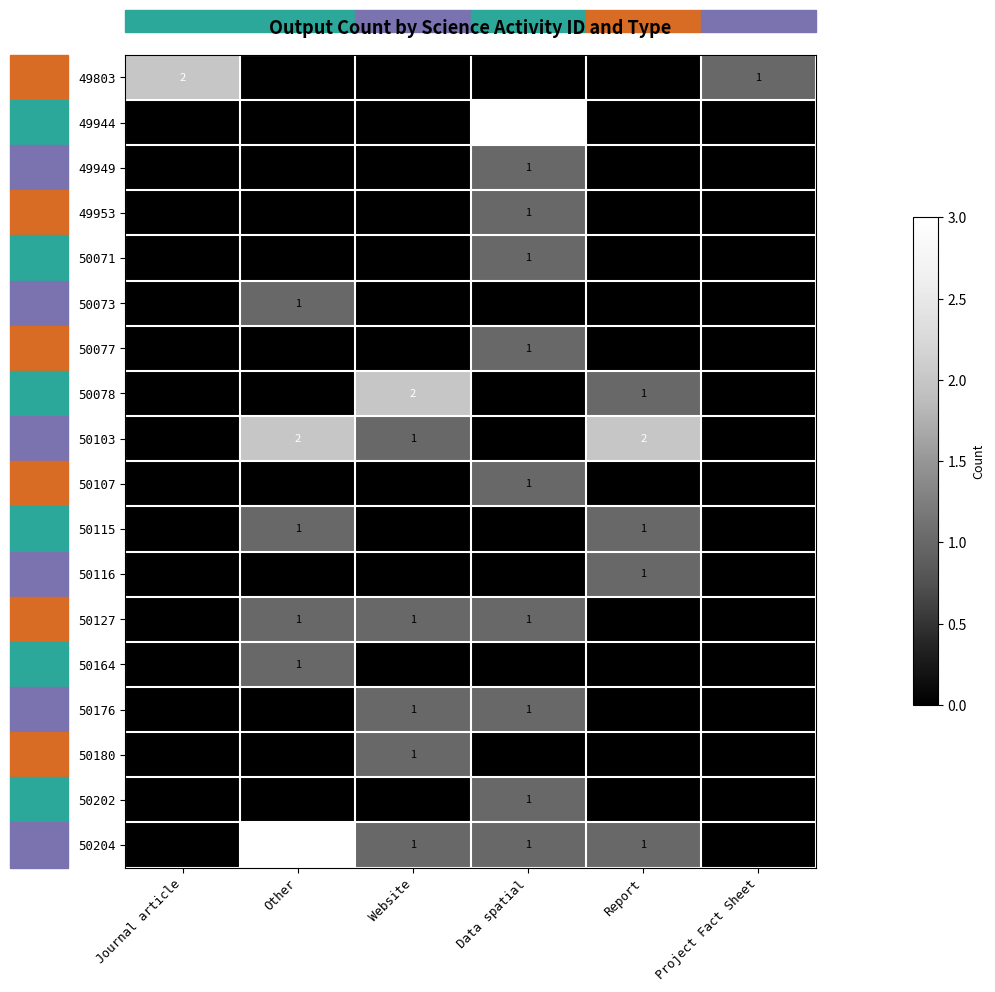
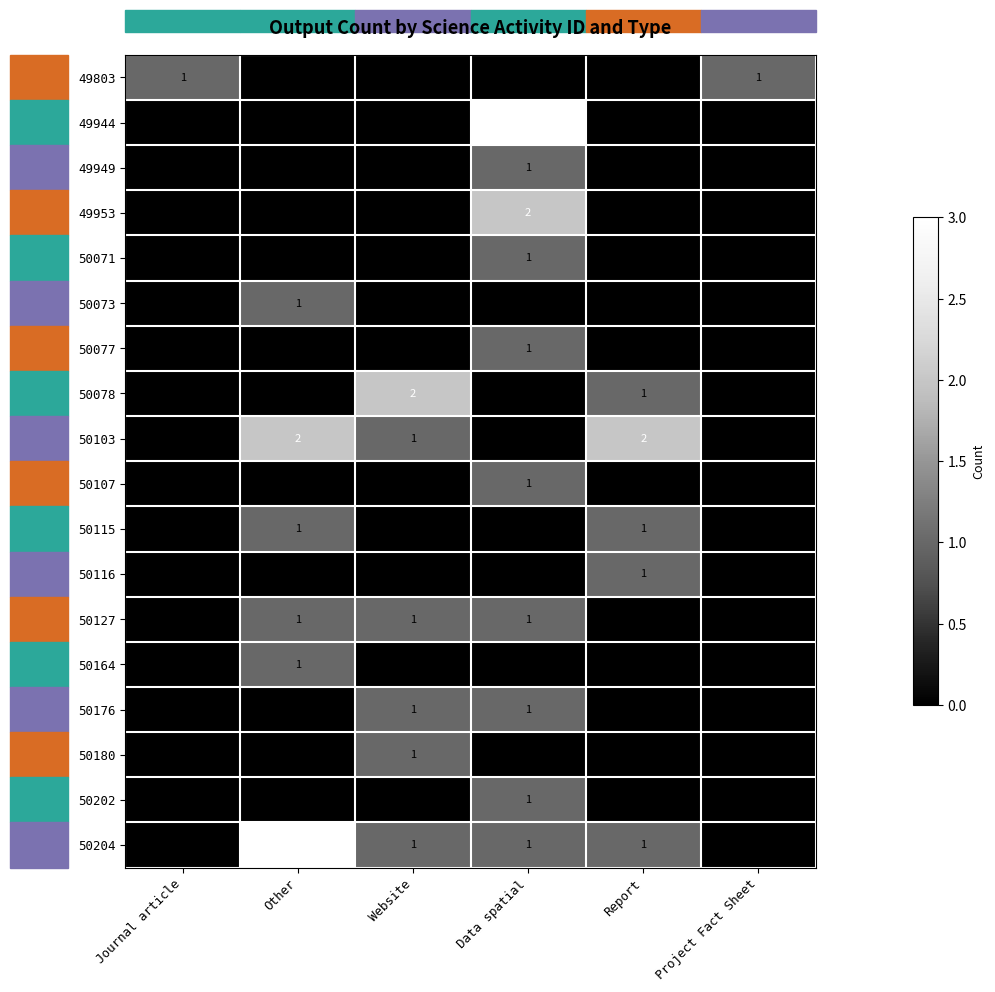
49803, Journal article: 2 -> 1
49953, Data spatial: 1 -> 2
